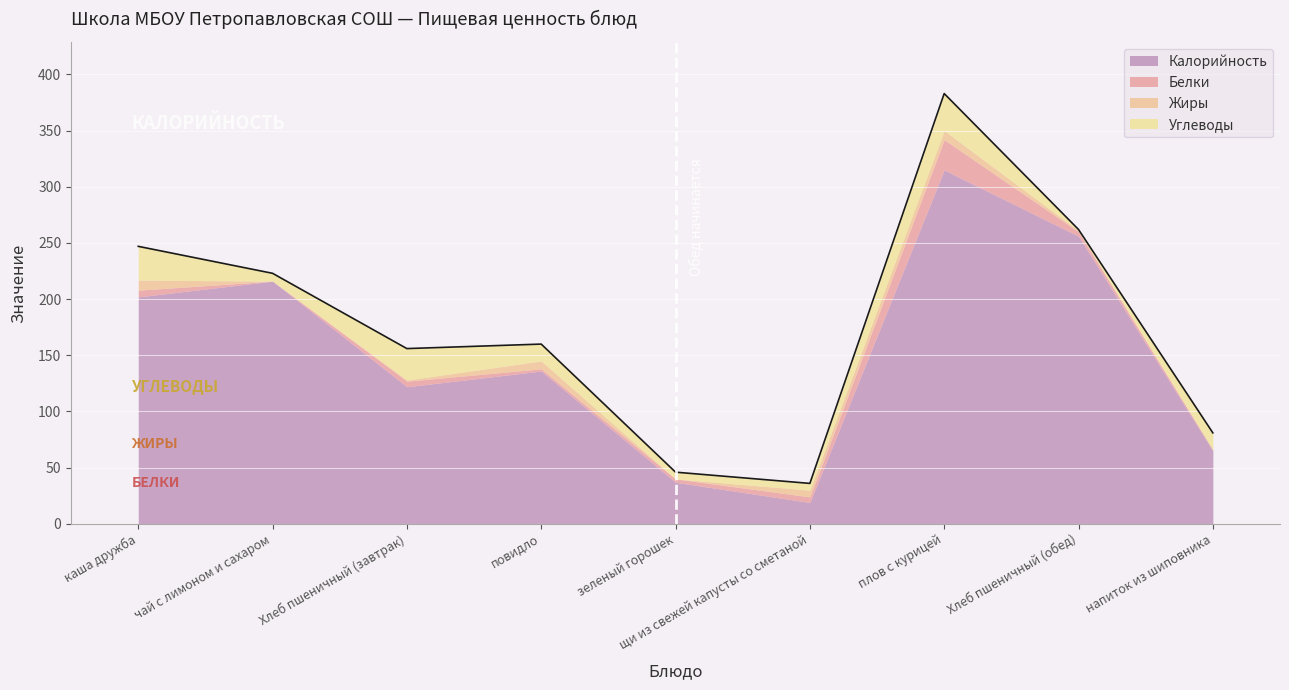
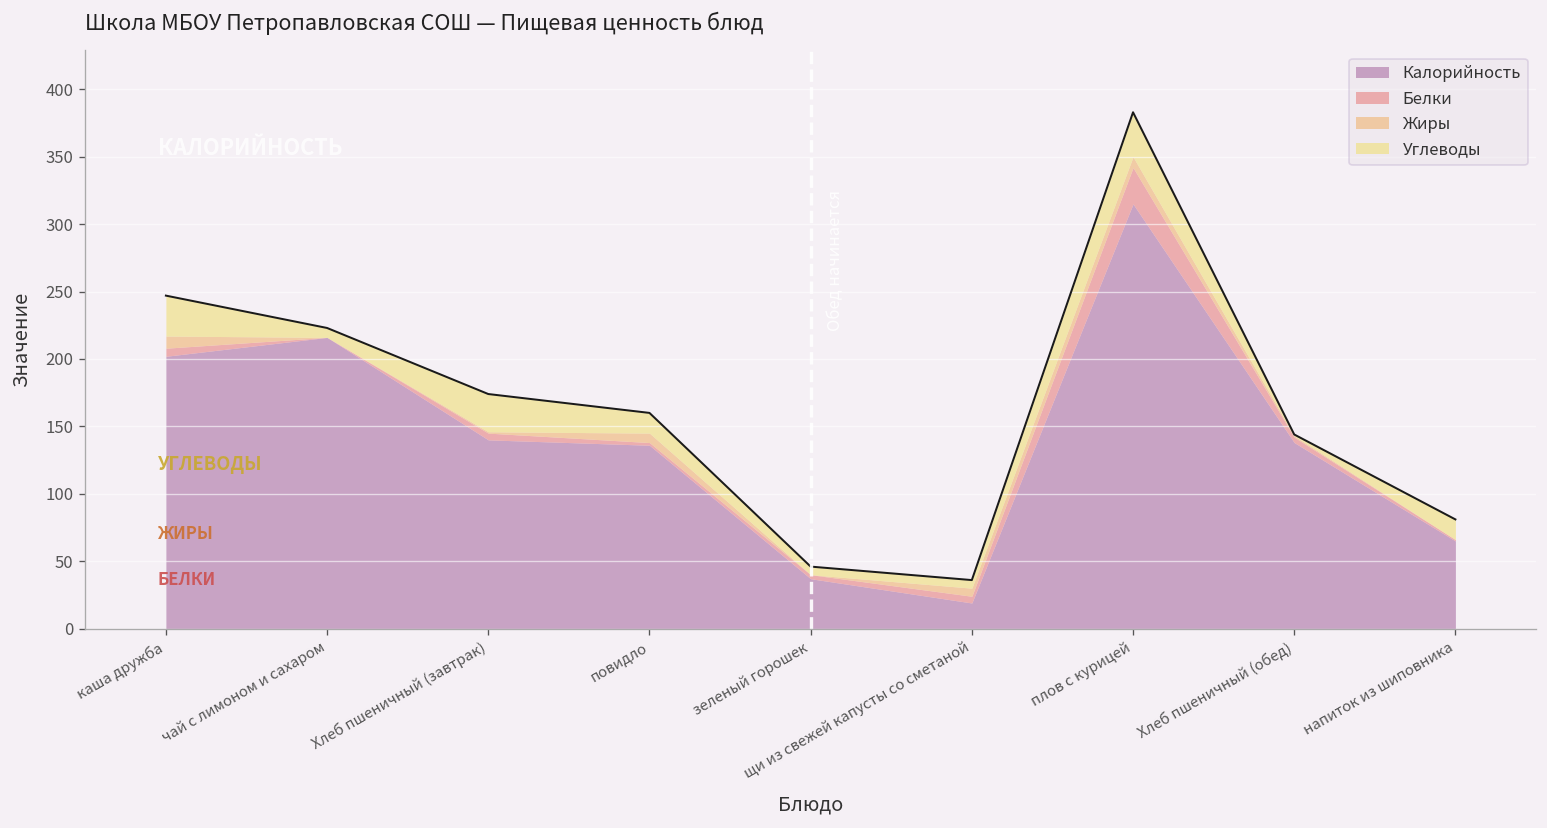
Калорийность, Хлеб пшеничный (завтрак): 122 -> 140
Калорийность, Хлеб пшеничный (обед): 256 -> 138
